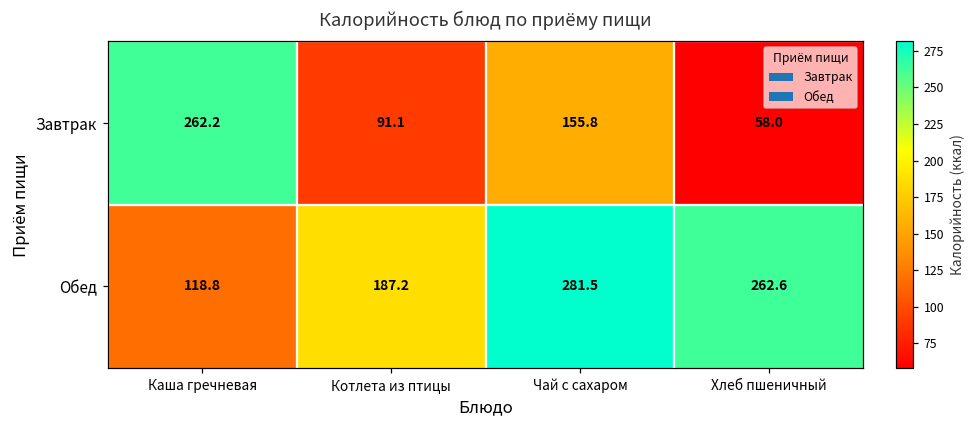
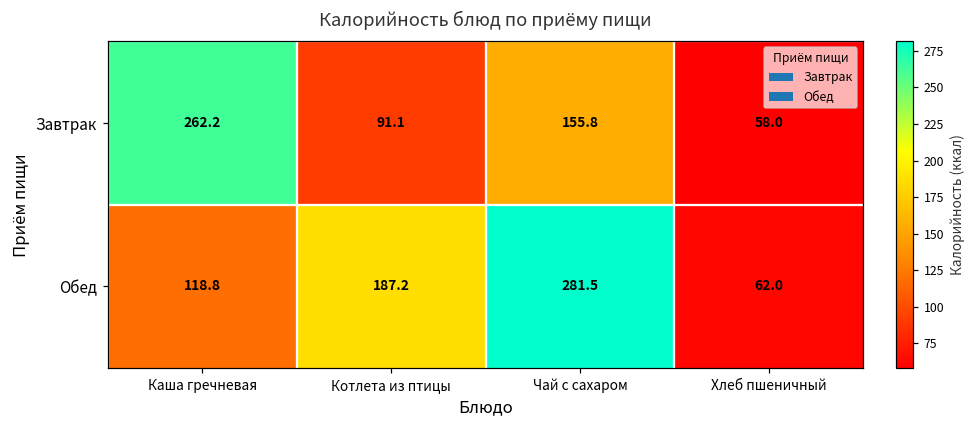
Обед, Хлеб пшеничный: 262.6 -> 62.0
